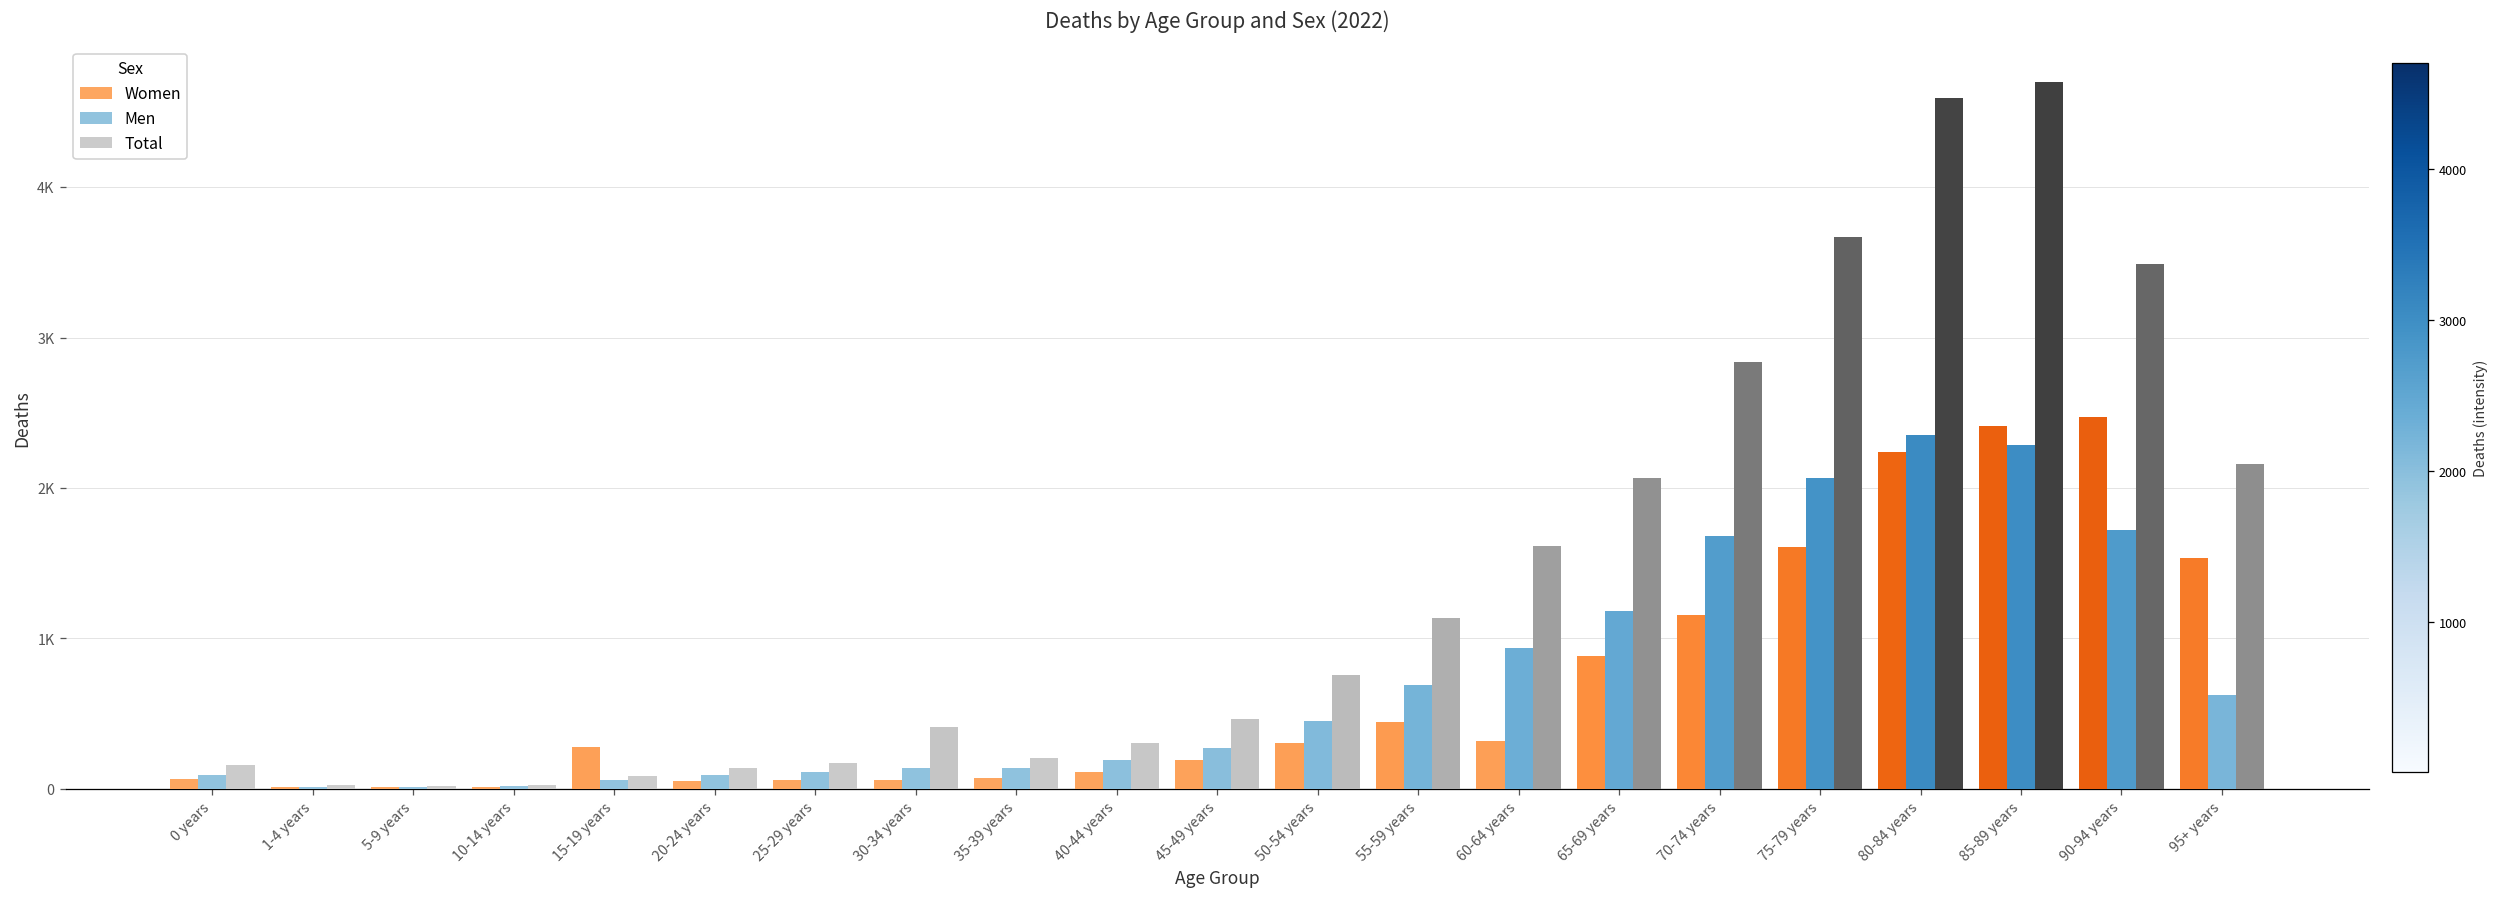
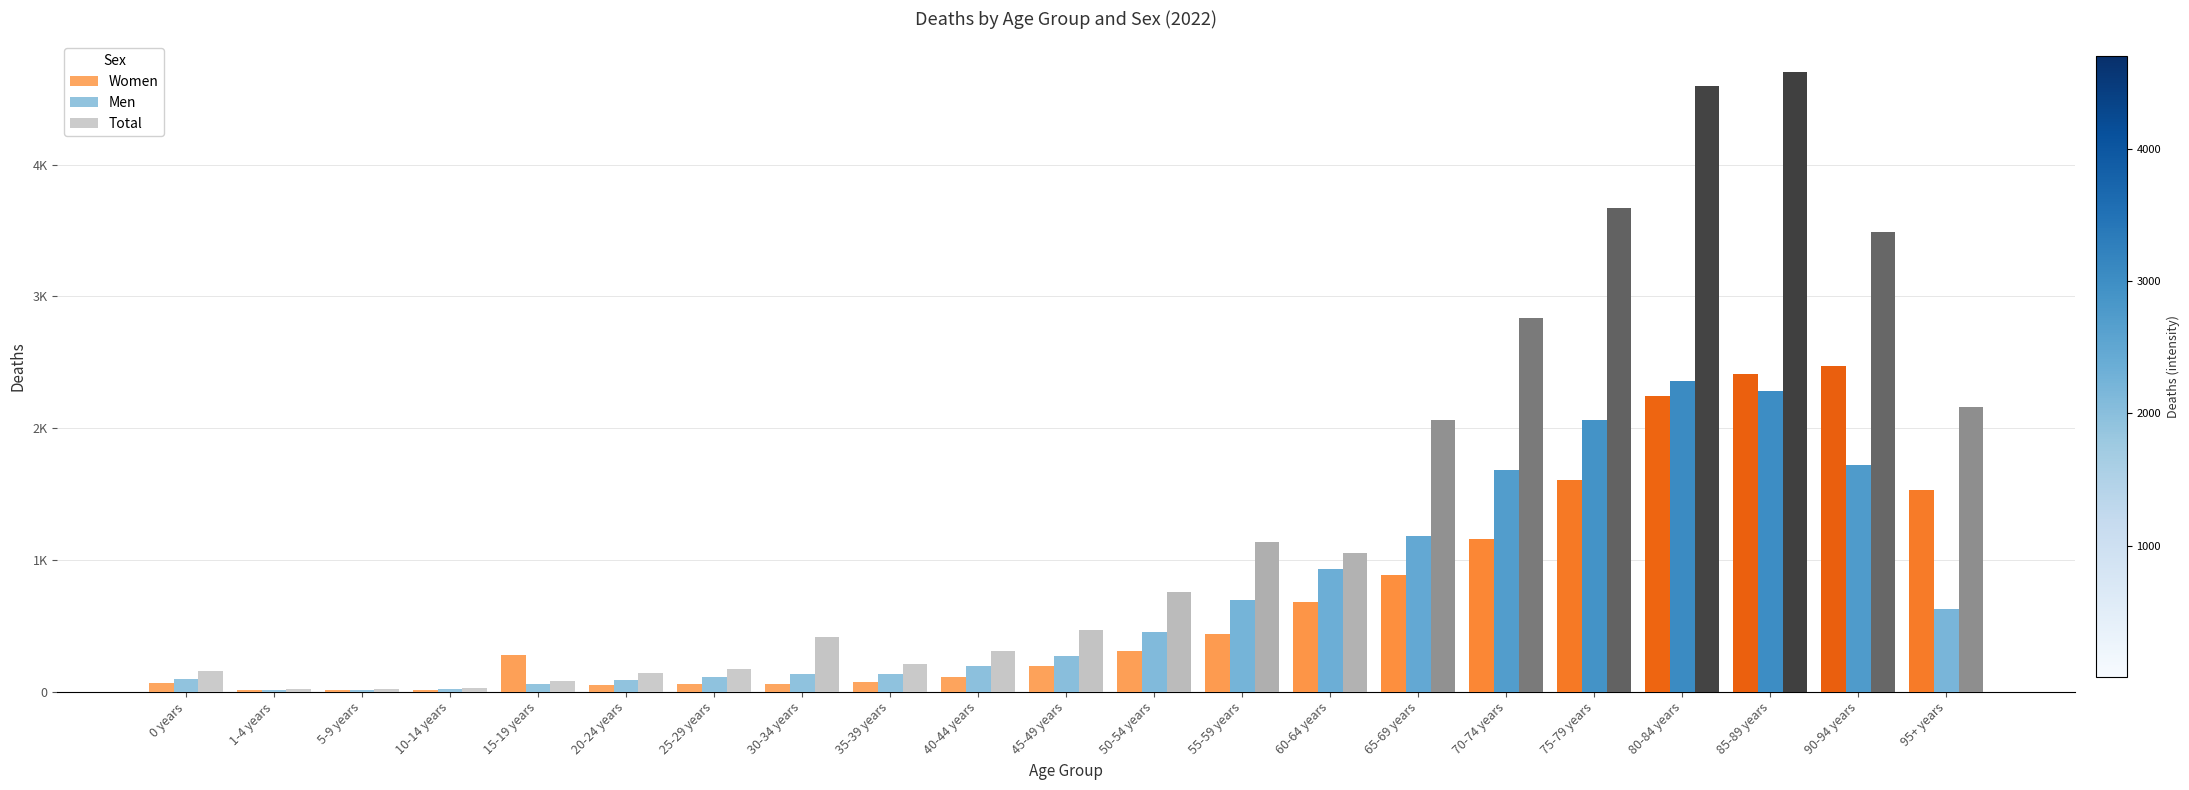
Women, 60-64 years: 320 -> 680
Total, 60-64 years: 1610 -> 1050
